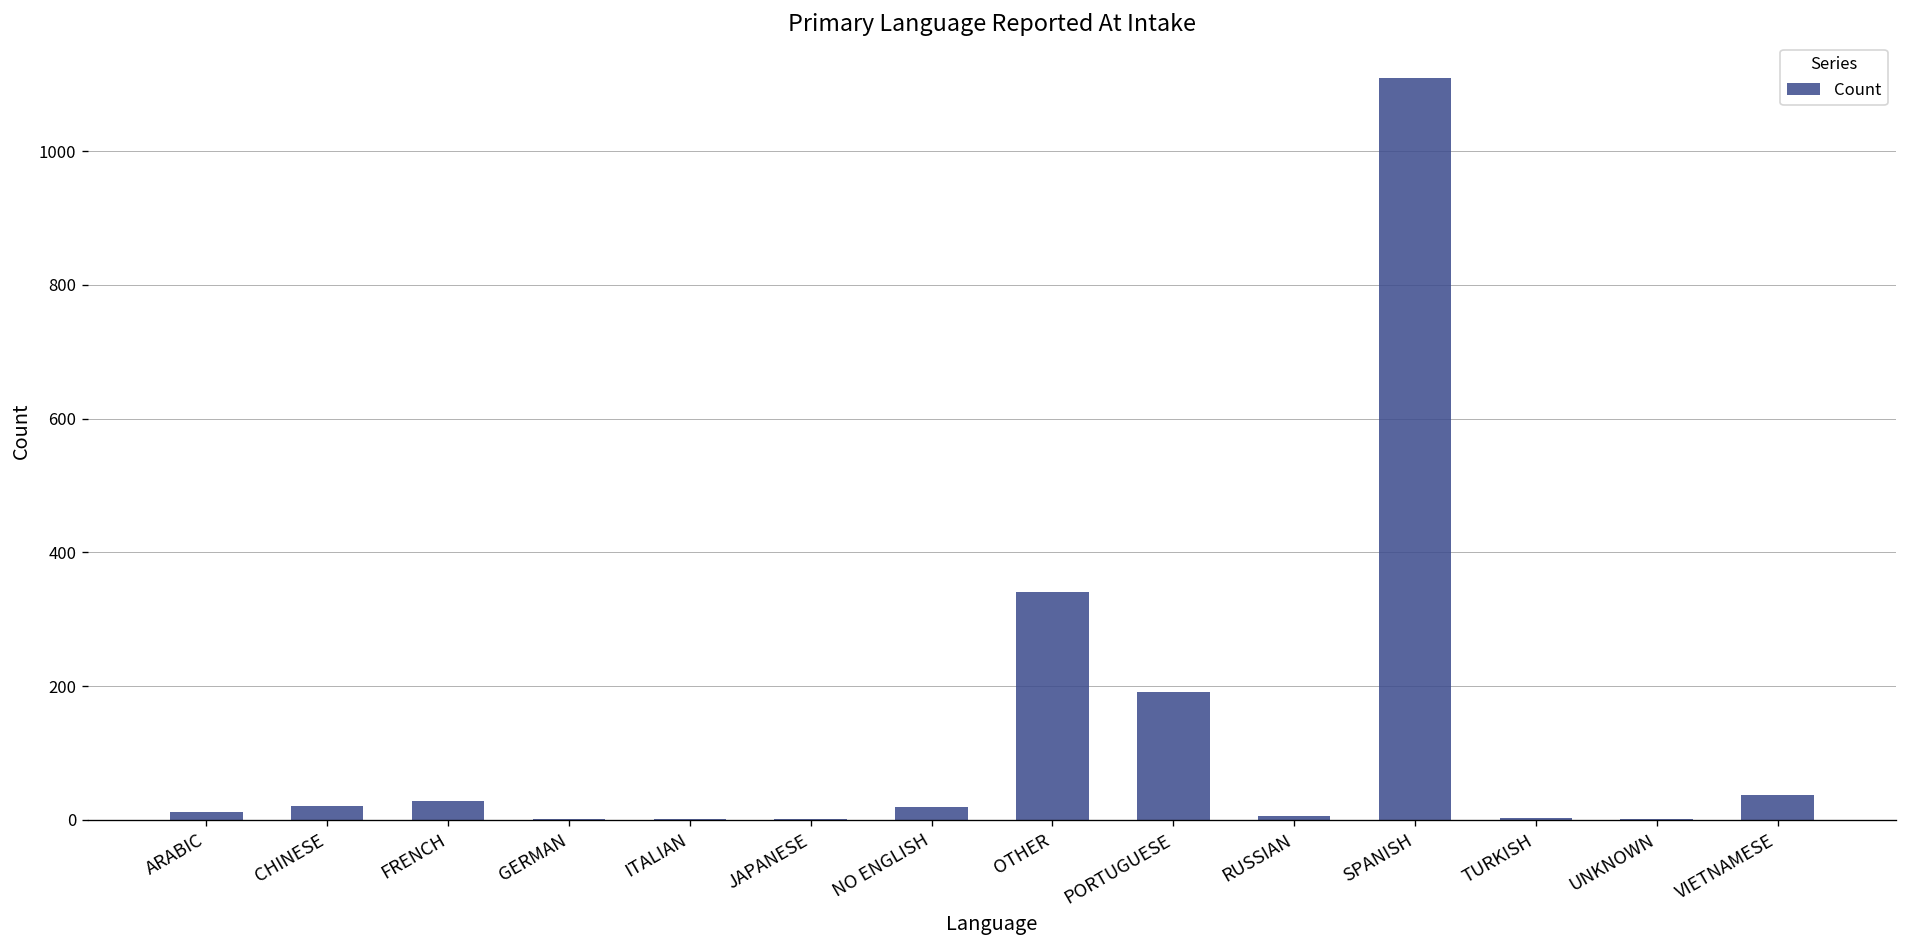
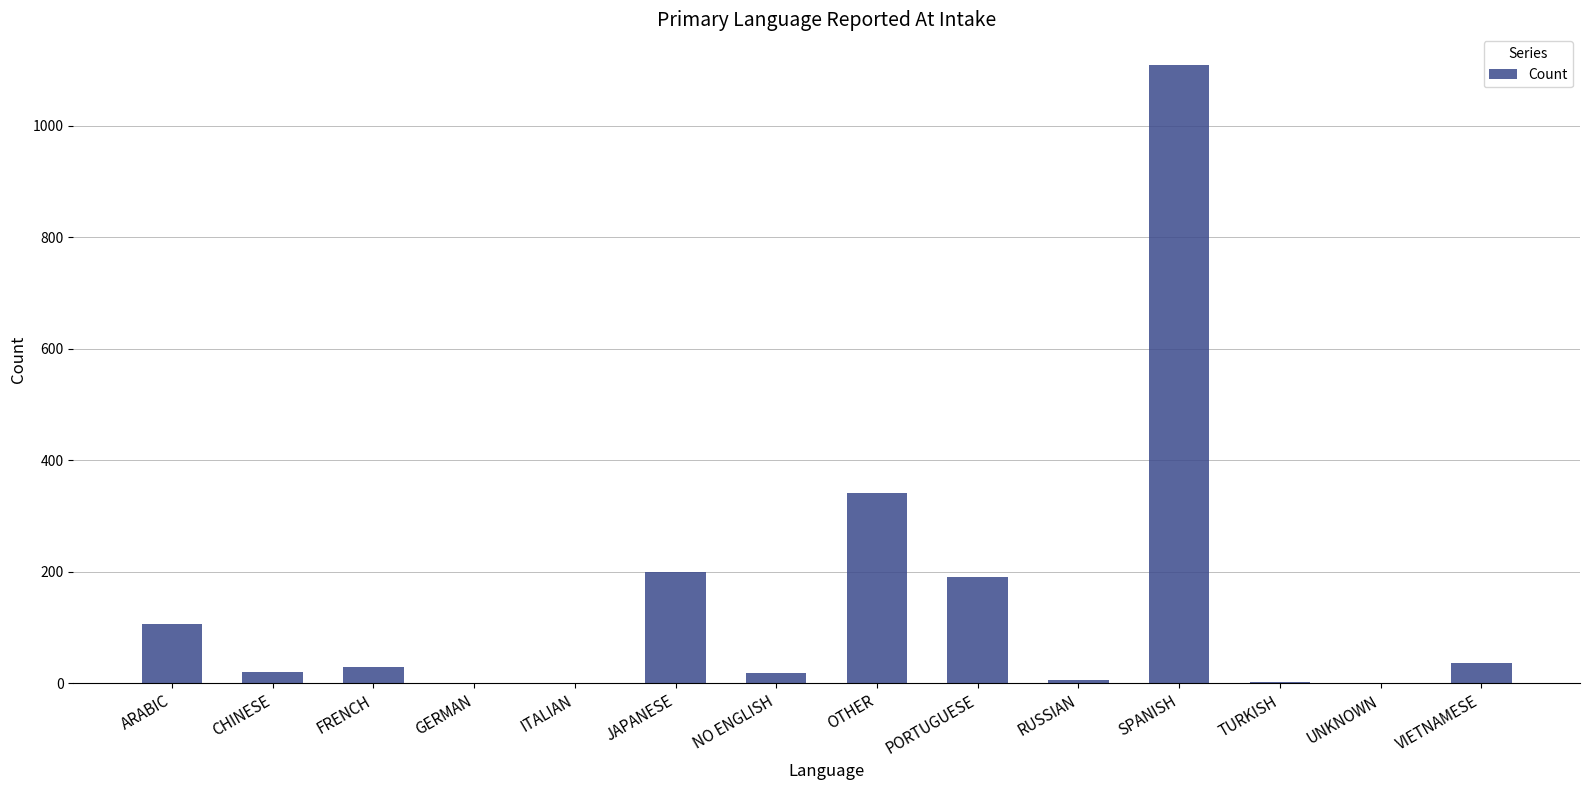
ARABIC: 10 -> 110
JAPANESE: 0 -> 200
